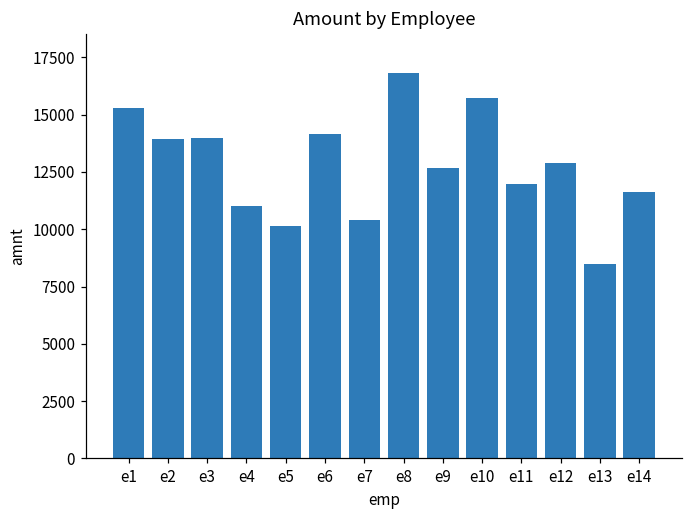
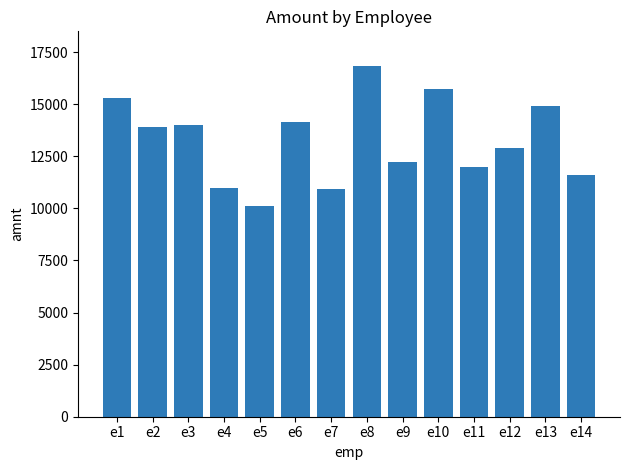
e7: 10400 -> 10900
e9: 12700 -> 12200
e13: 8500 -> 14900
